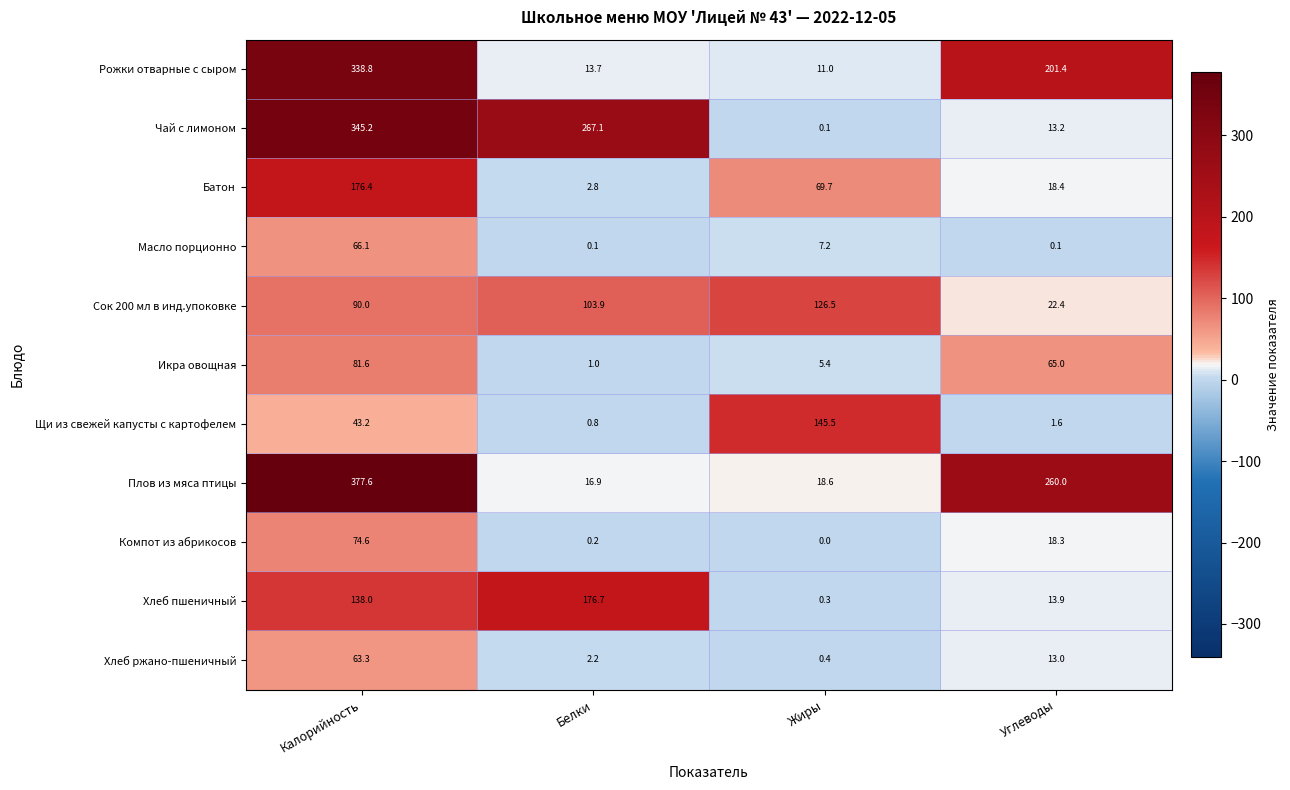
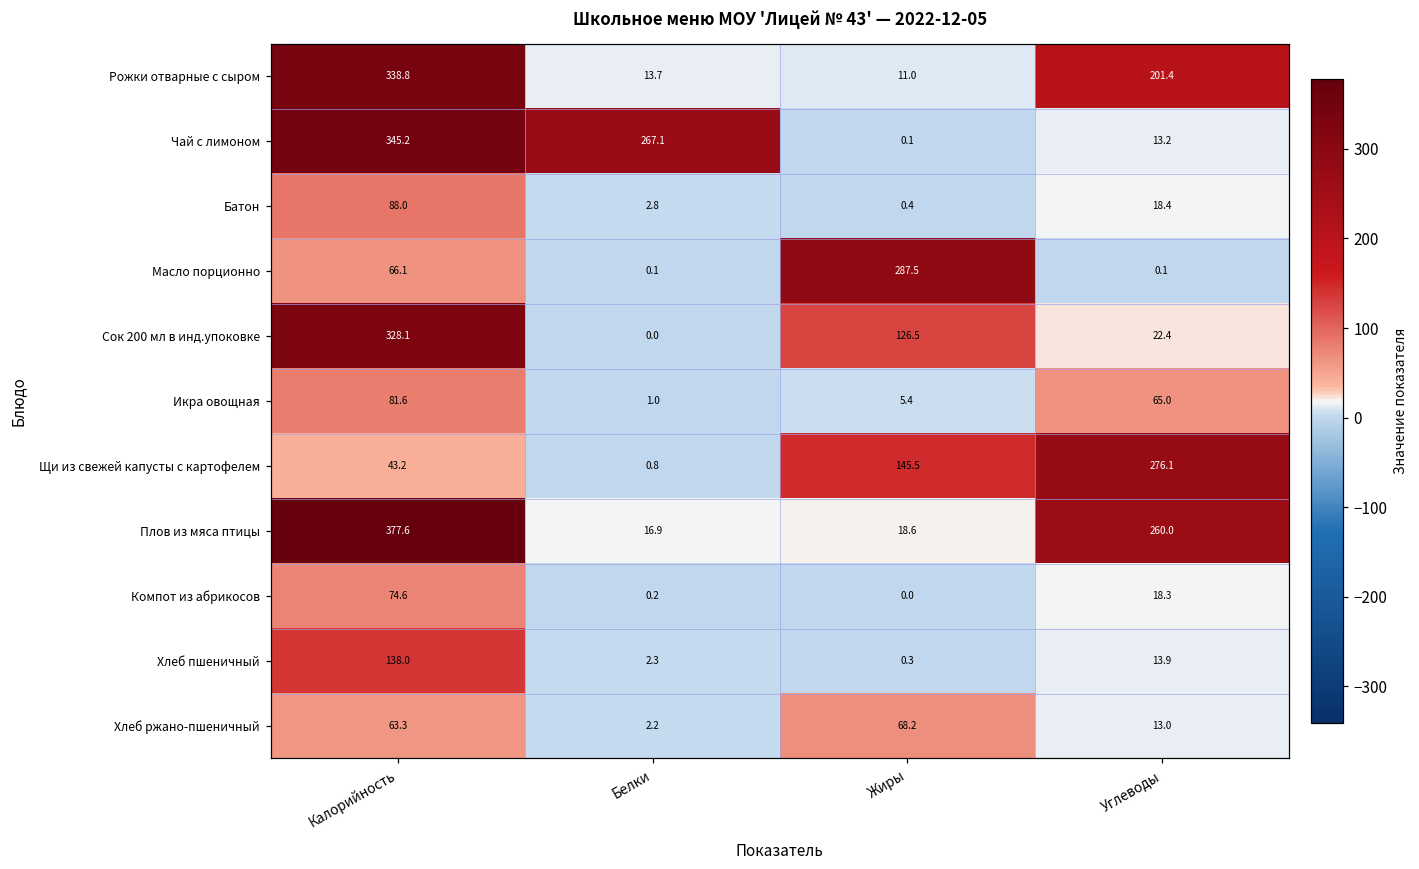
Батон, Калорийность: 176.4 -> 88.0
Батон, Жиры: 69.7 -> 0.4
Масло порционно, Жиры: 7.2 -> 287.5
Сок 200 мл в инд.упоковке, Калорийность: 90.0 -> 328.1
Сок 200 мл в инд.упоковке, Белки: 103.9 -> 0.0
Щи из свежей капусты с картофелем, Углеводы: 1.6 -> 276.1
Хлеб пшеничный, Белки: 176.7 -> 2.3
Хлеб ржано-пшеничный, Жиры: 0.4 -> 68.2
